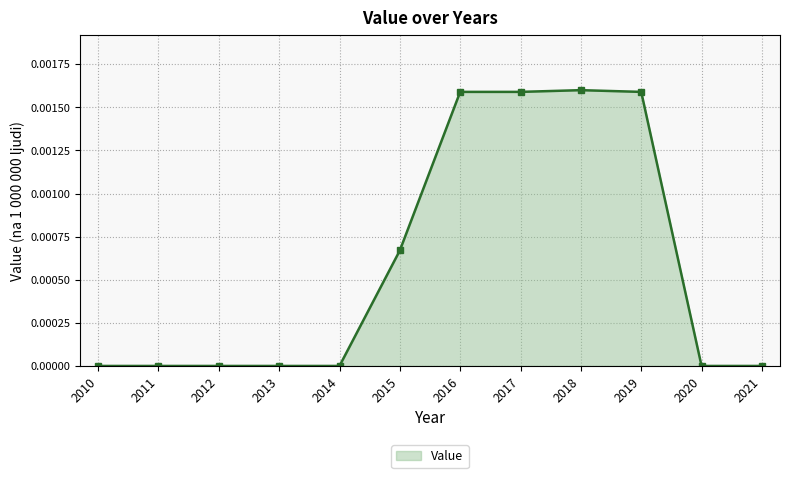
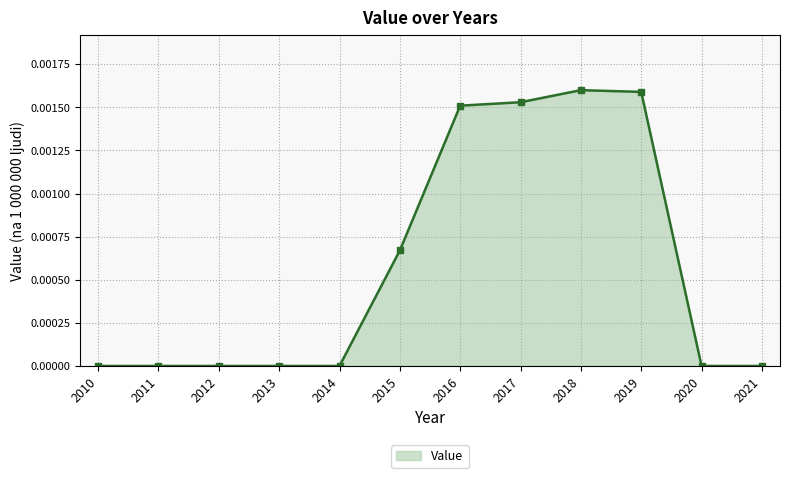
2016: 0.00159 -> 0.00151
2017: 0.00159 -> 0.00153
